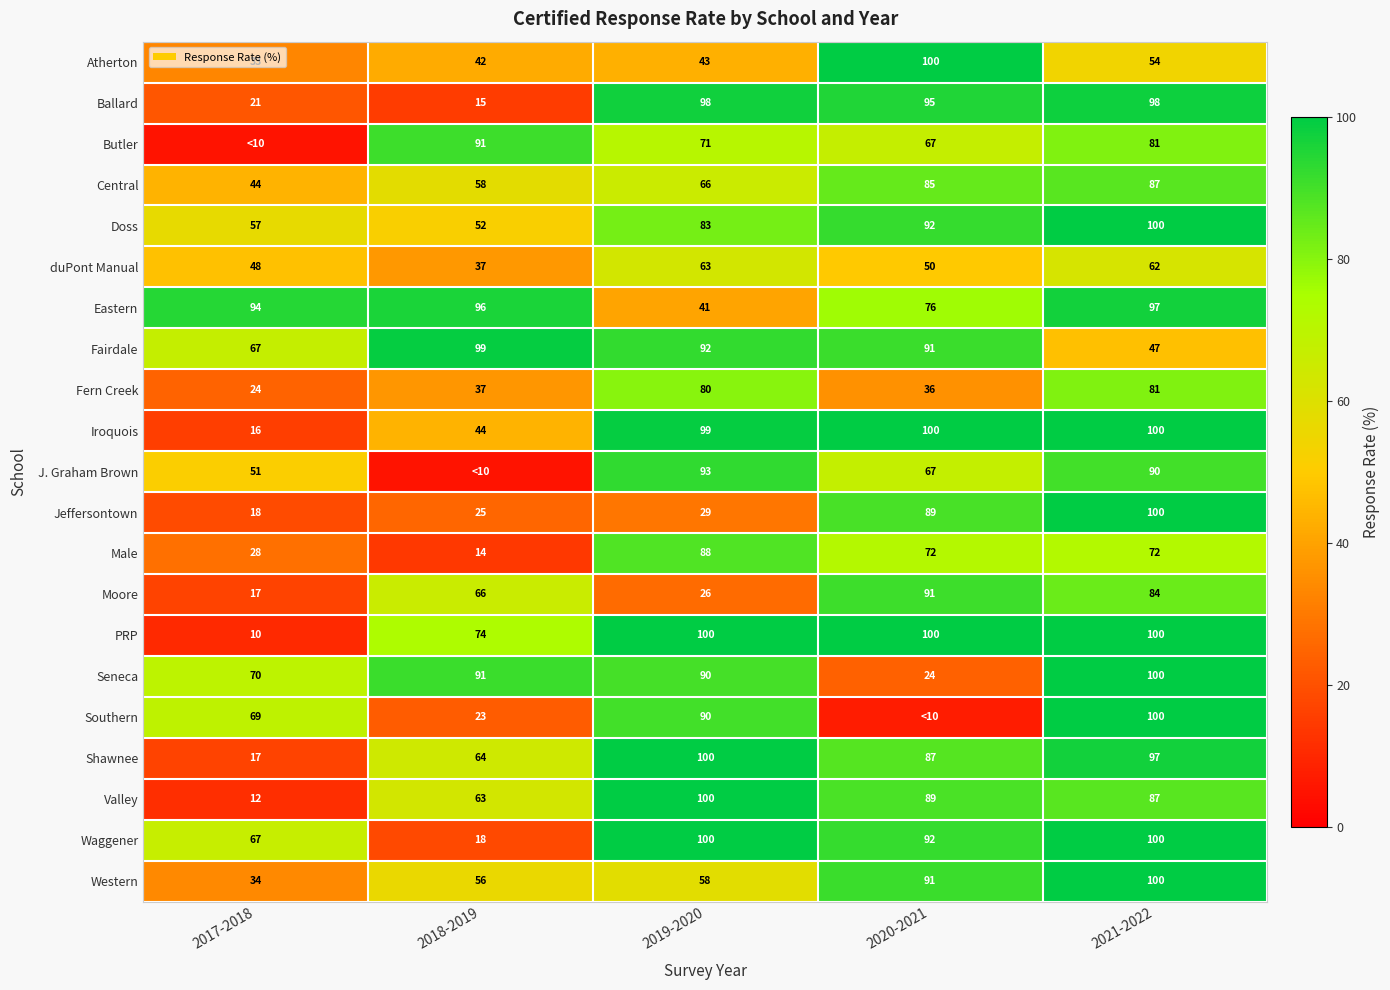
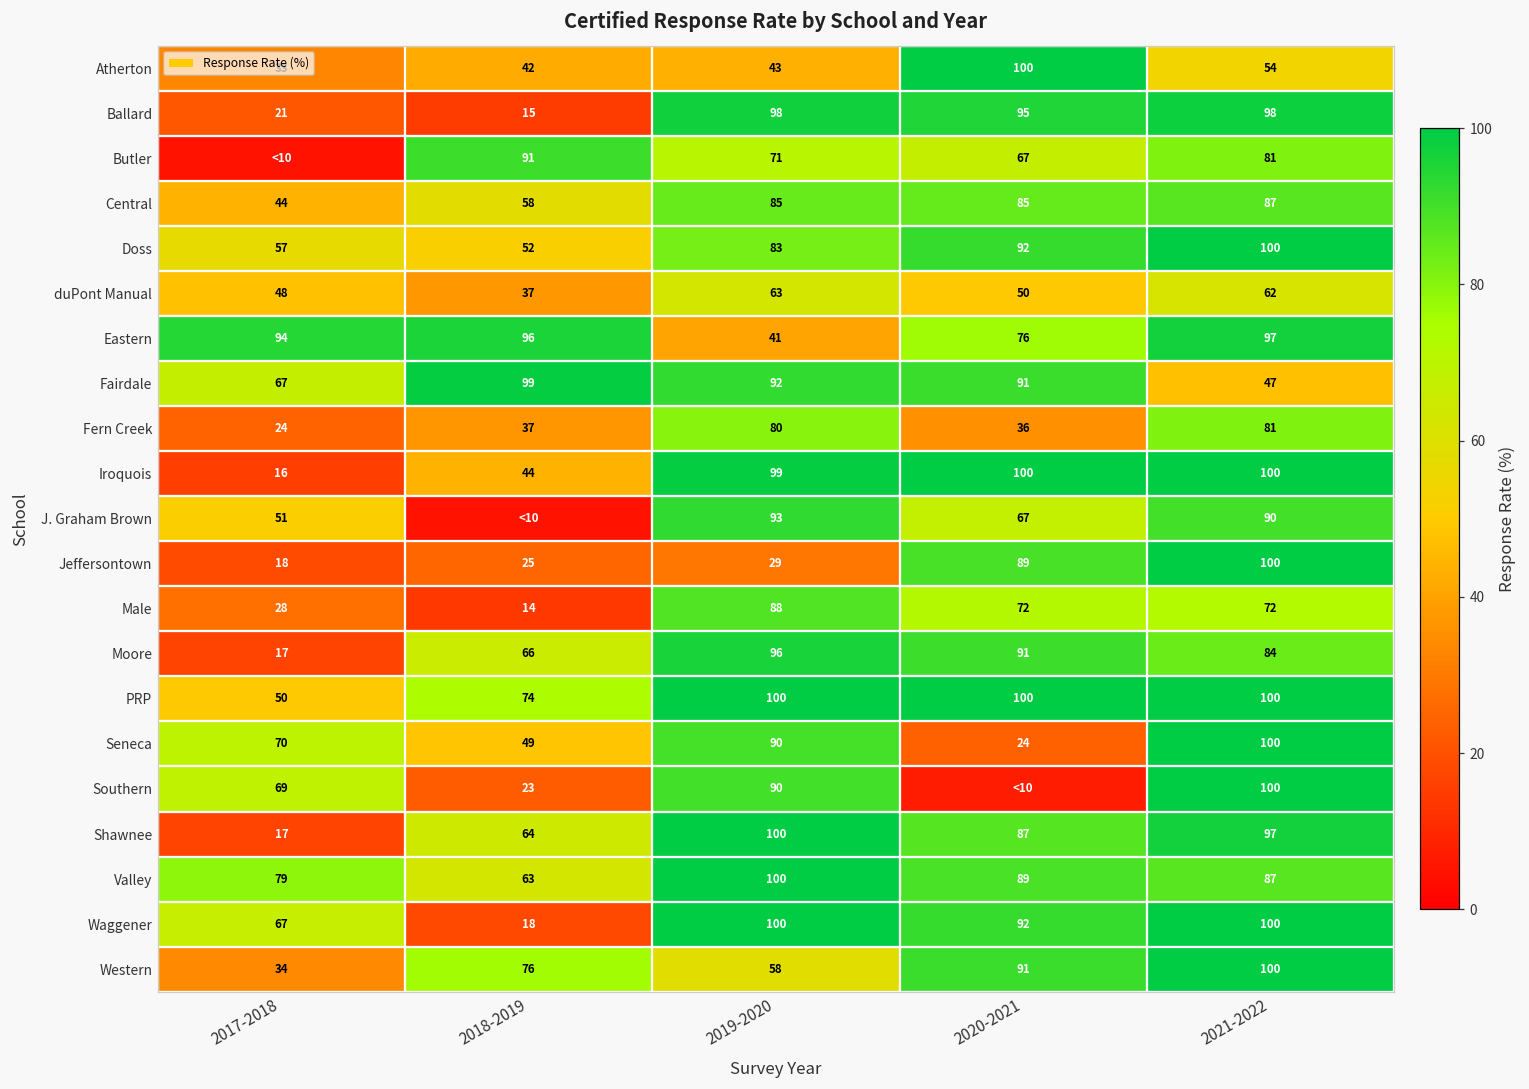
Central, 2019-2020: 66 -> 85
Moore, 2019-2020: 26 -> 96
PRP, 2017-2018: 10 -> 50
Seneca, 2018-2019: 91 -> 49
Valley, 2017-2018: 12 -> 79
Western, 2018-2019: 56 -> 76
